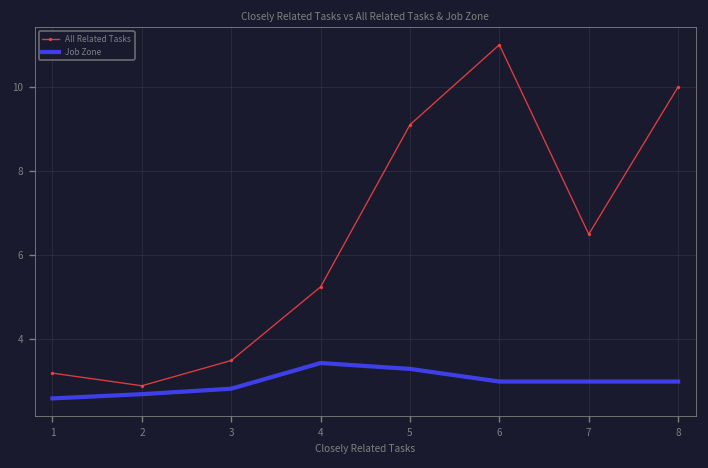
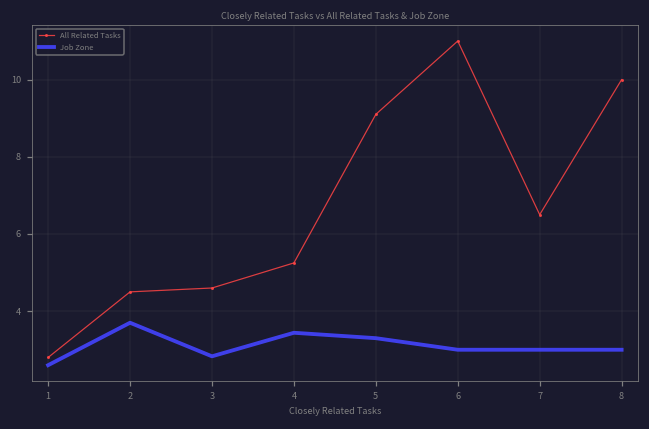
All Related Tasks, 1: 3.2 -> 2.8
All Related Tasks, 2: 2.9 -> 4.5
Job Zone, 2: 2.7 -> 3.7
All Related Tasks, 3: 3.5 -> 4.6
